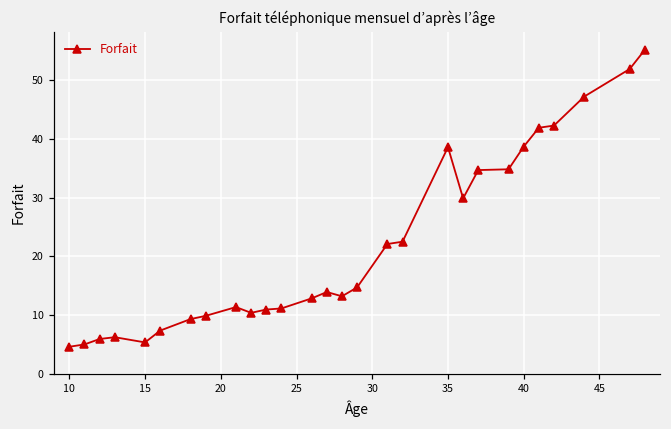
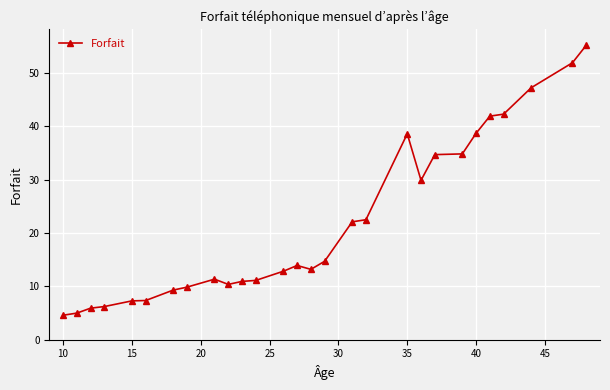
15: 5 -> 7
